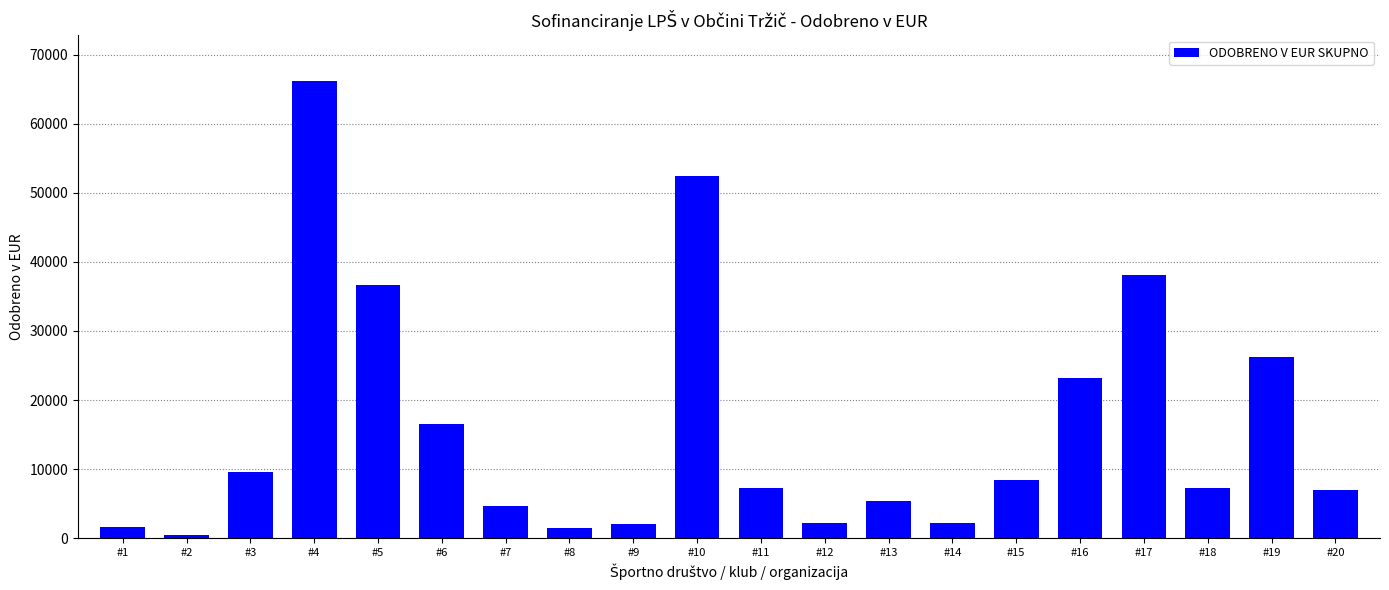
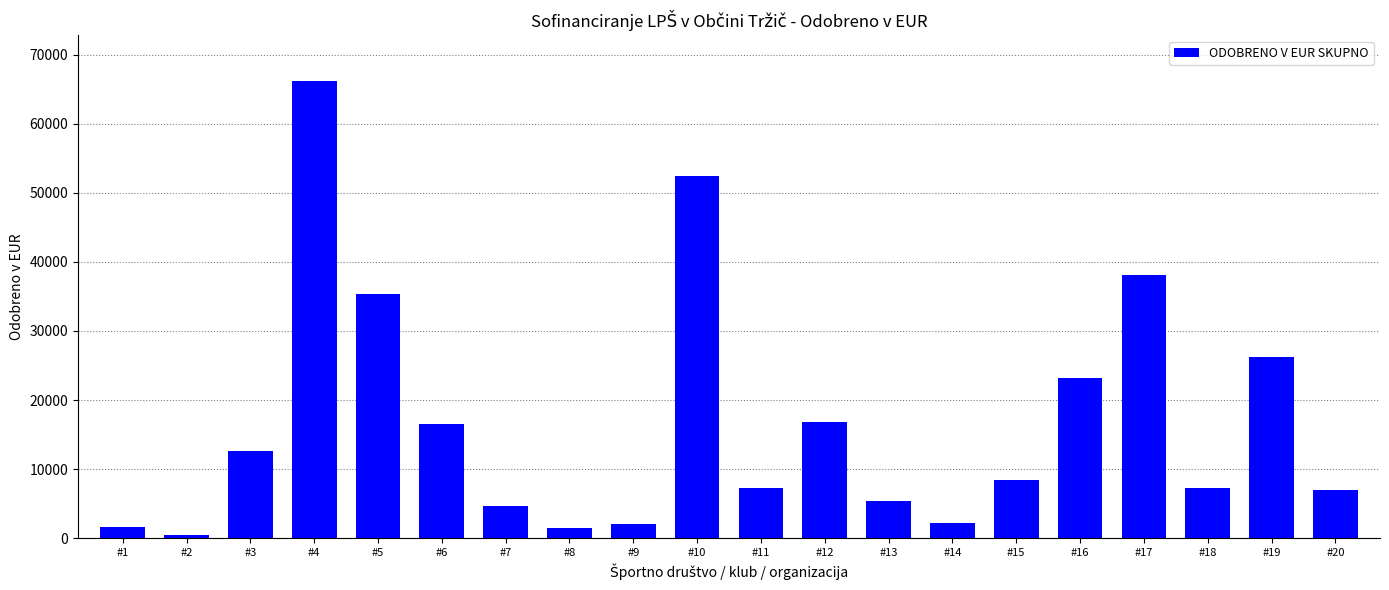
#3: 10000 -> 13000
#5: 37000 -> 35000
#12: 2000 -> 17000
